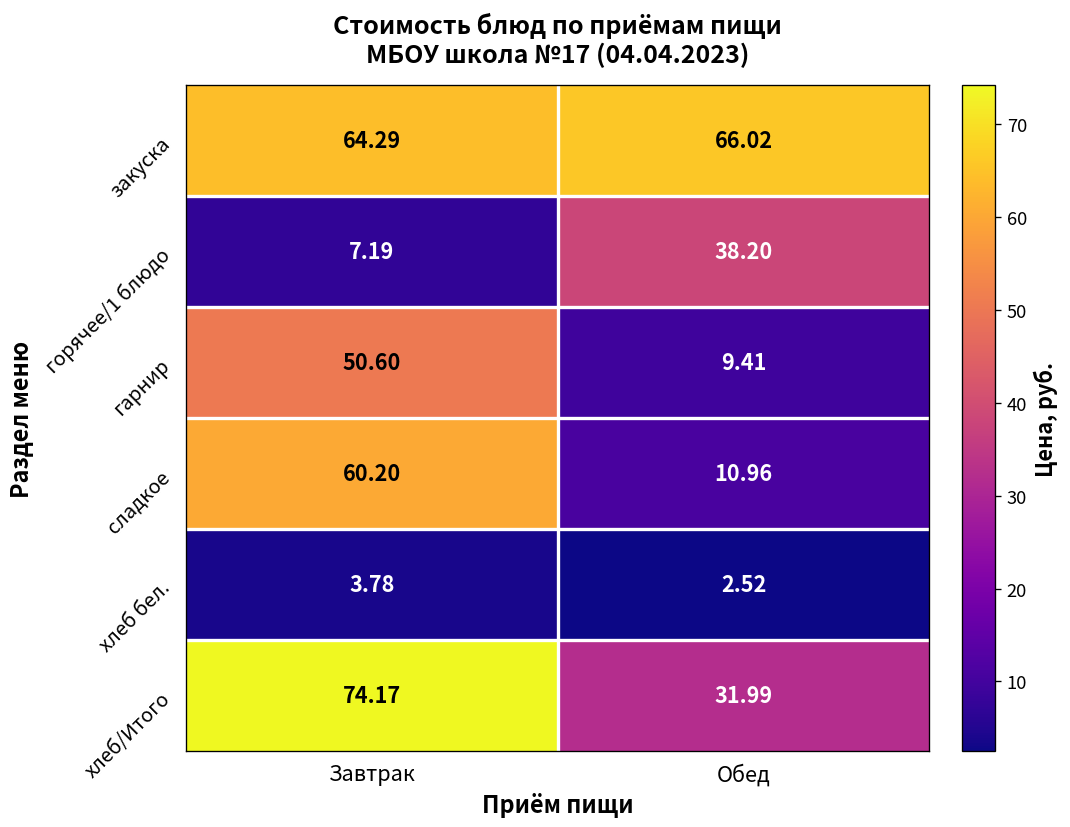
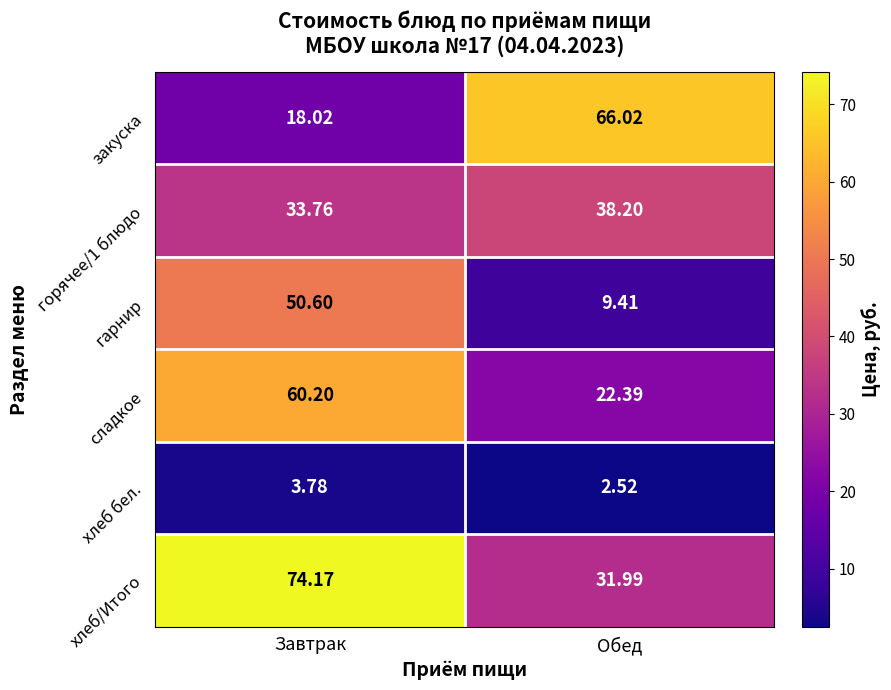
закуска, Завтрак: 64.29 -> 18.02
горячее/1 блюдо, Завтрак: 7.19 -> 33.76
сладкое, Обед: 10.96 -> 22.39
